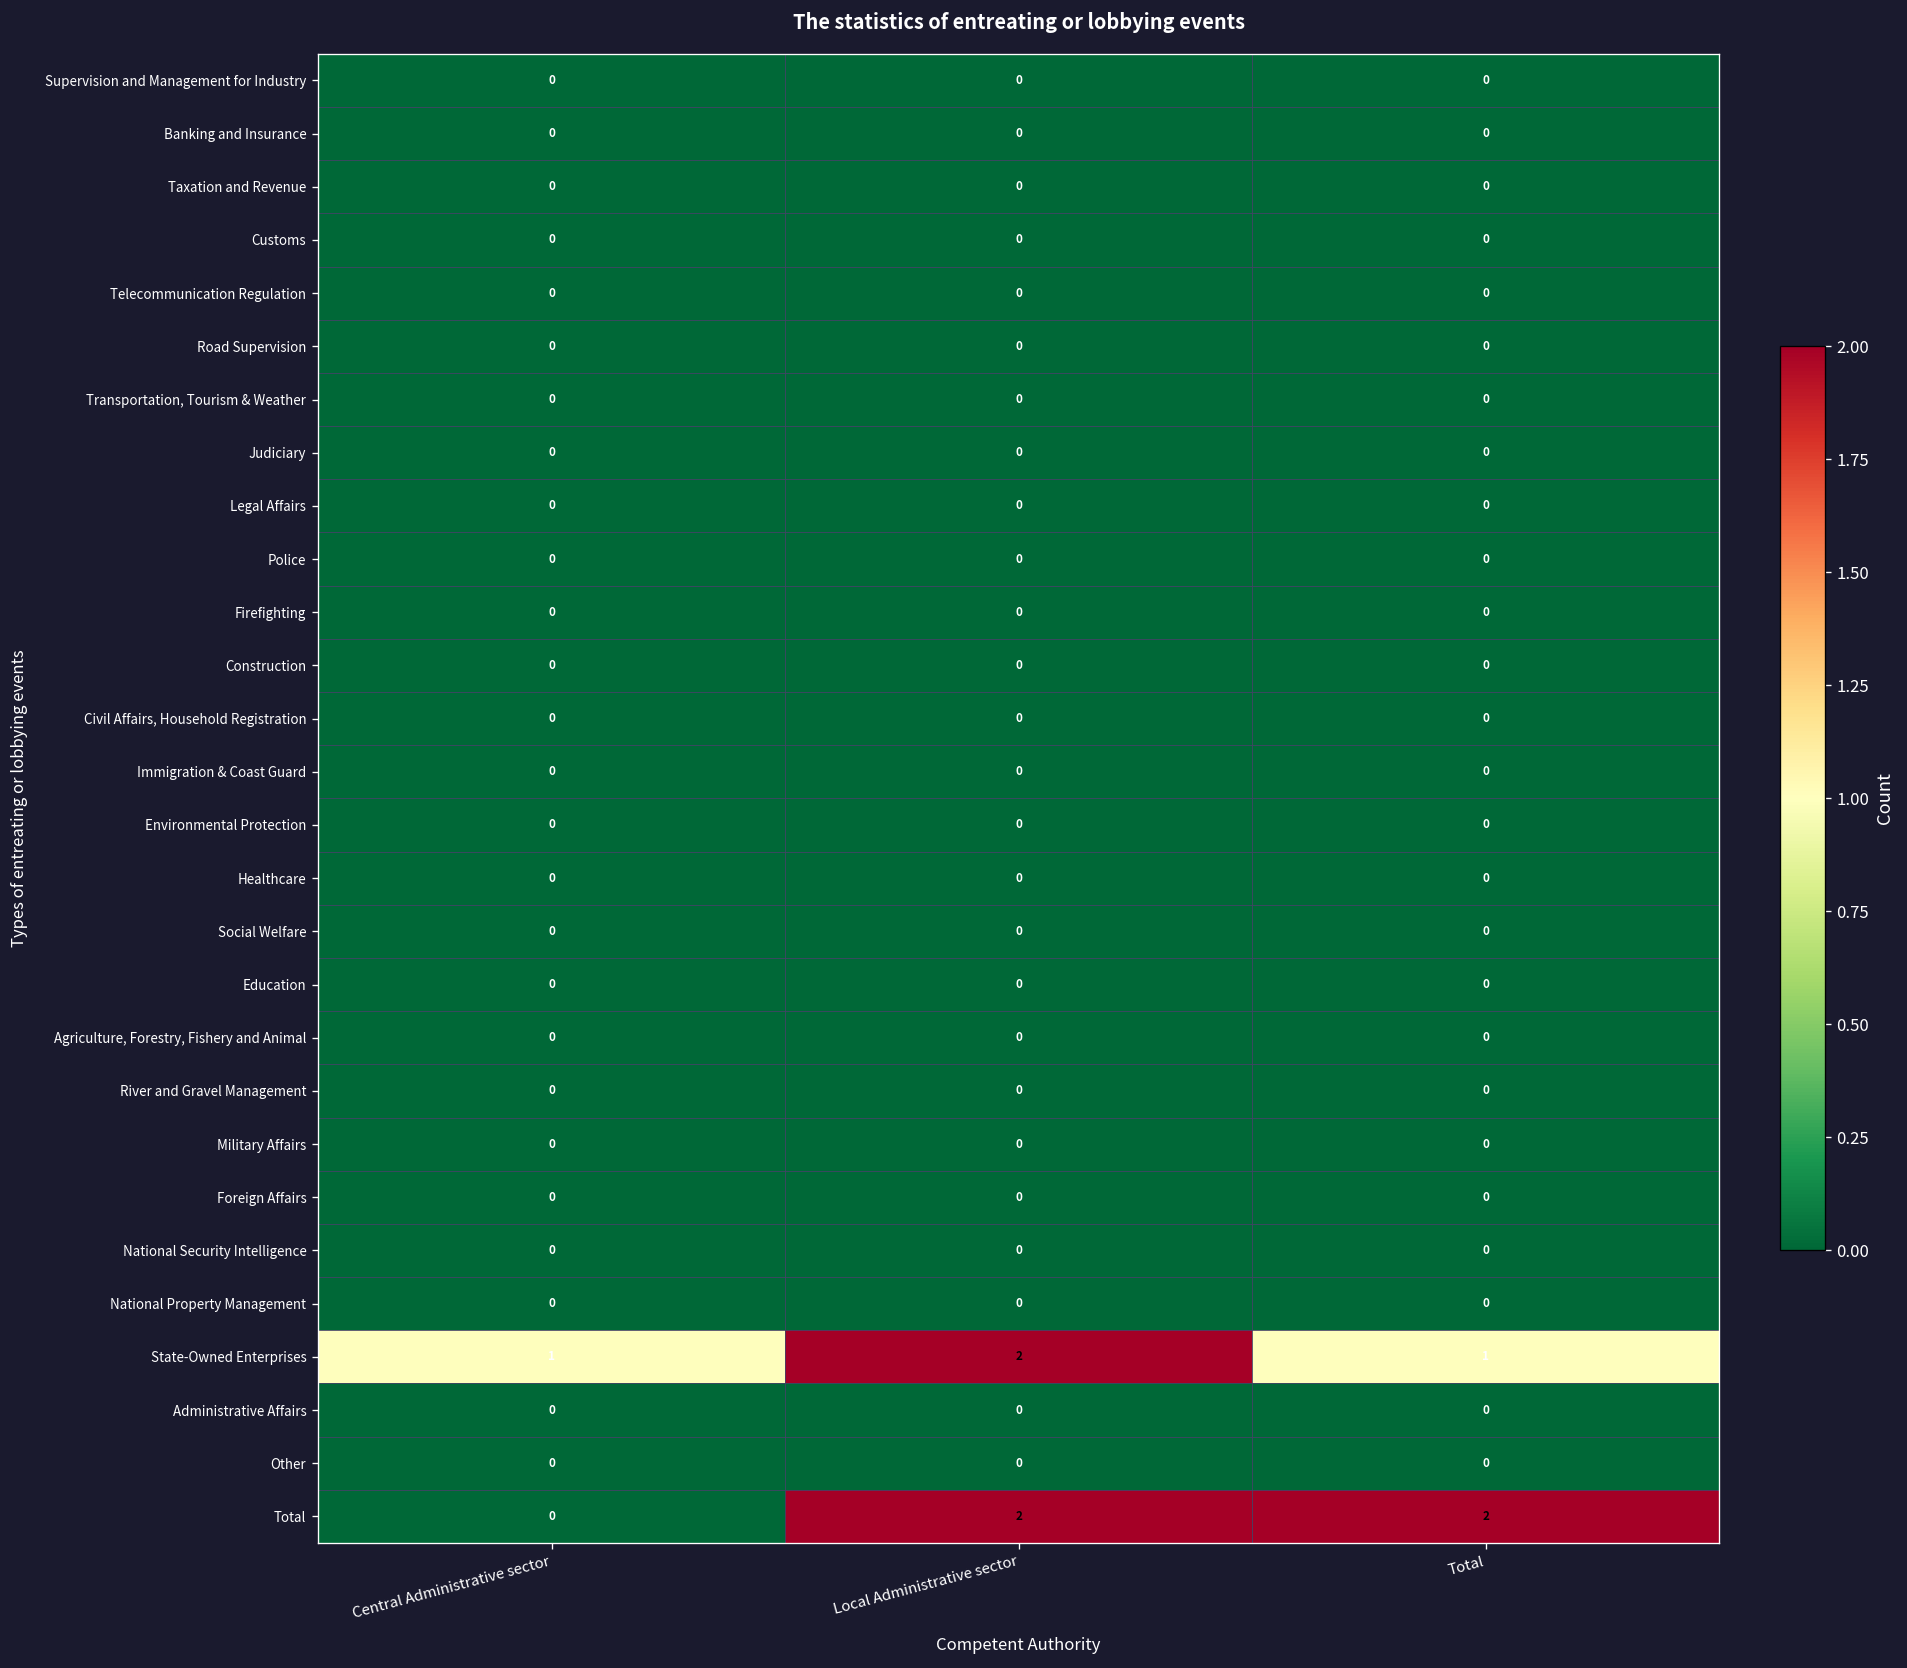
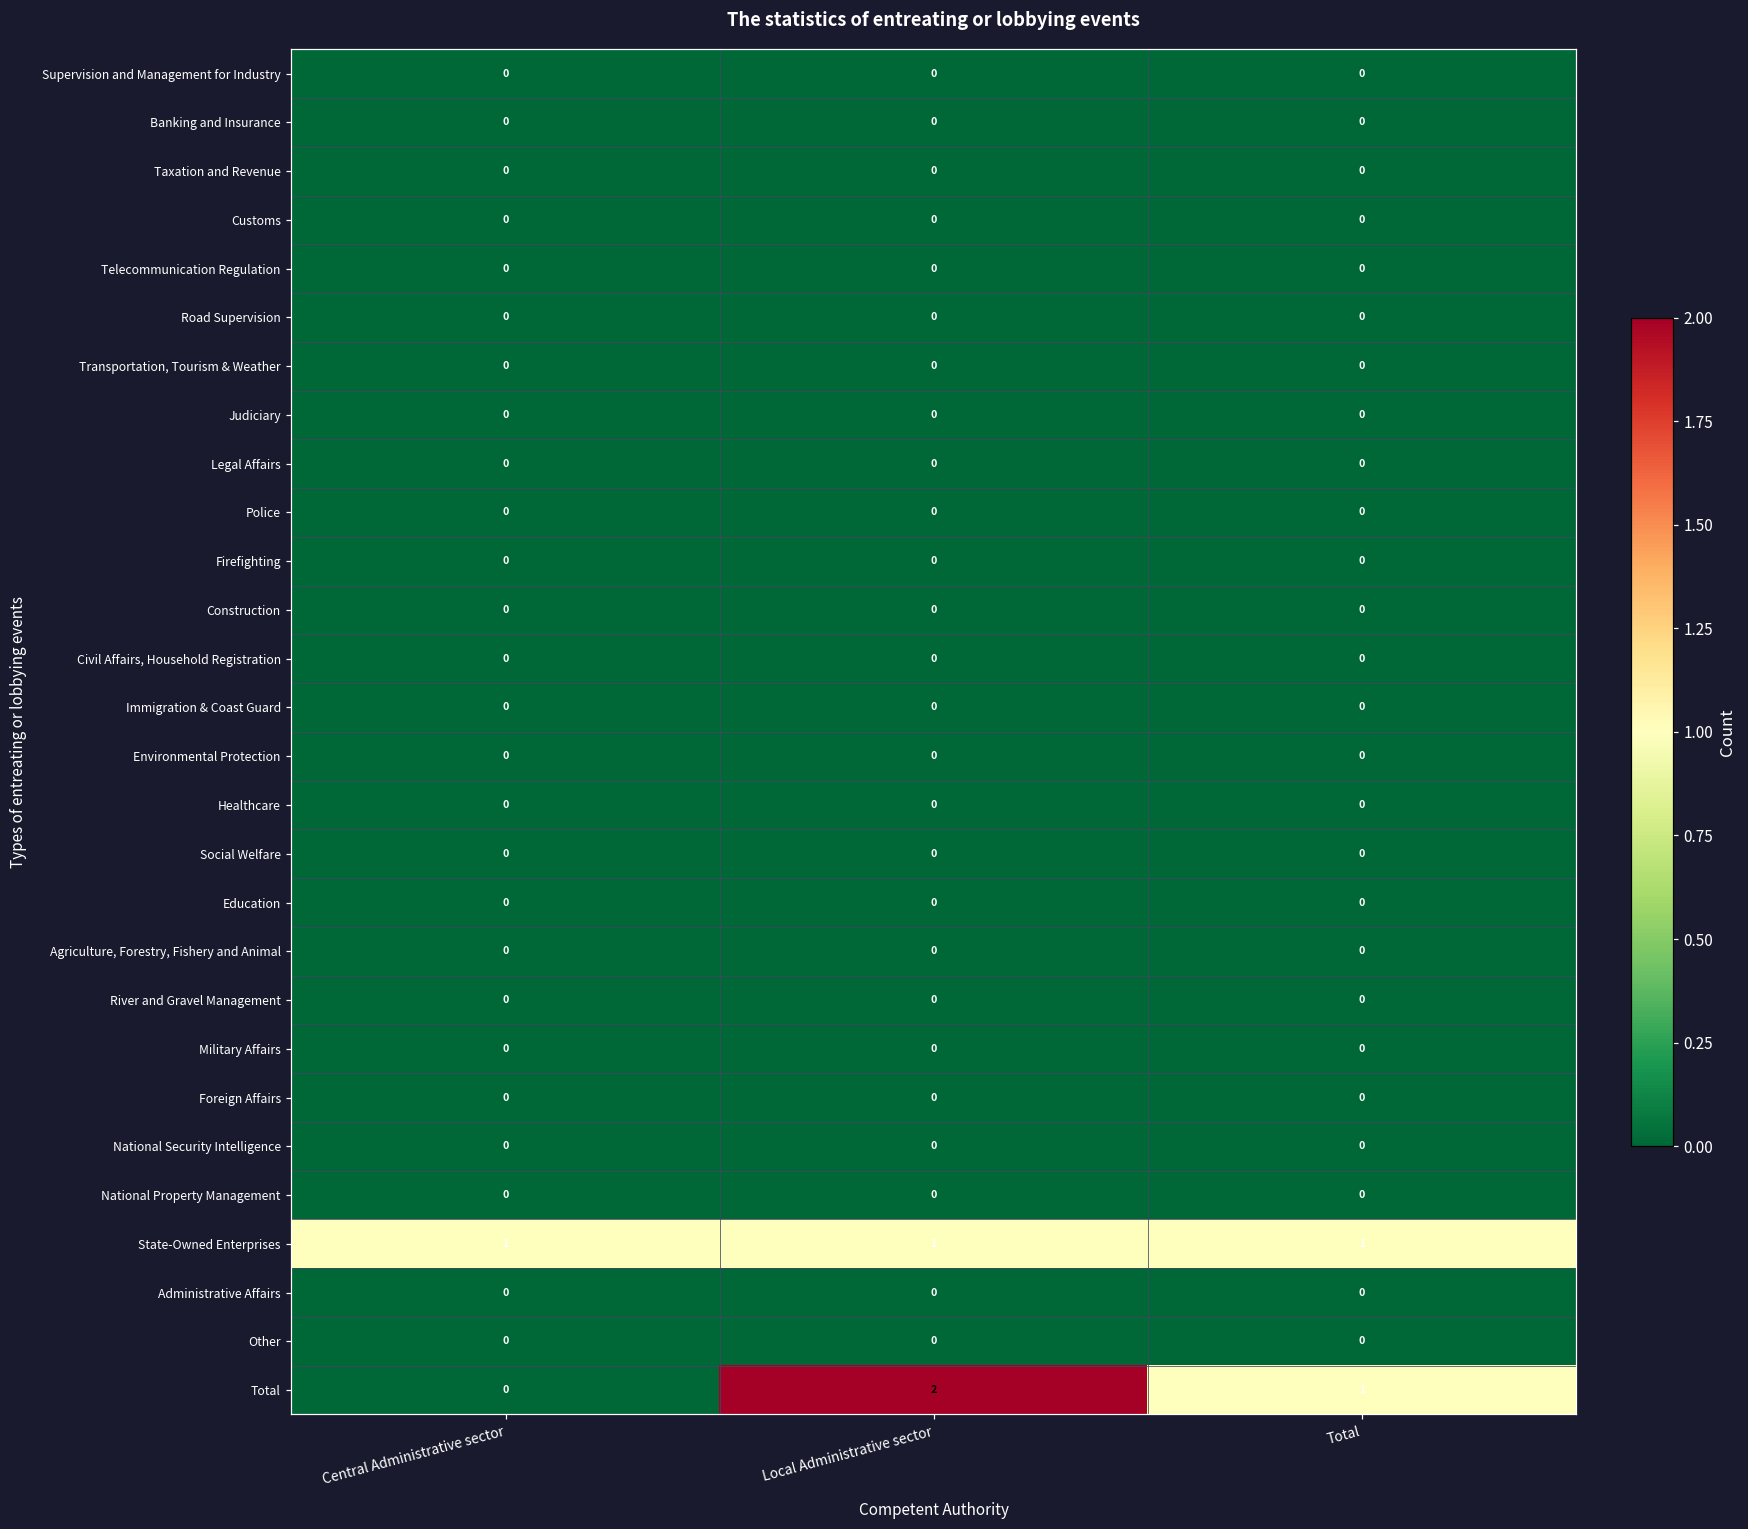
State-Owned Enterprises, Local Administrative sector: 2 -> 1
Total, Total: 2 -> 1
